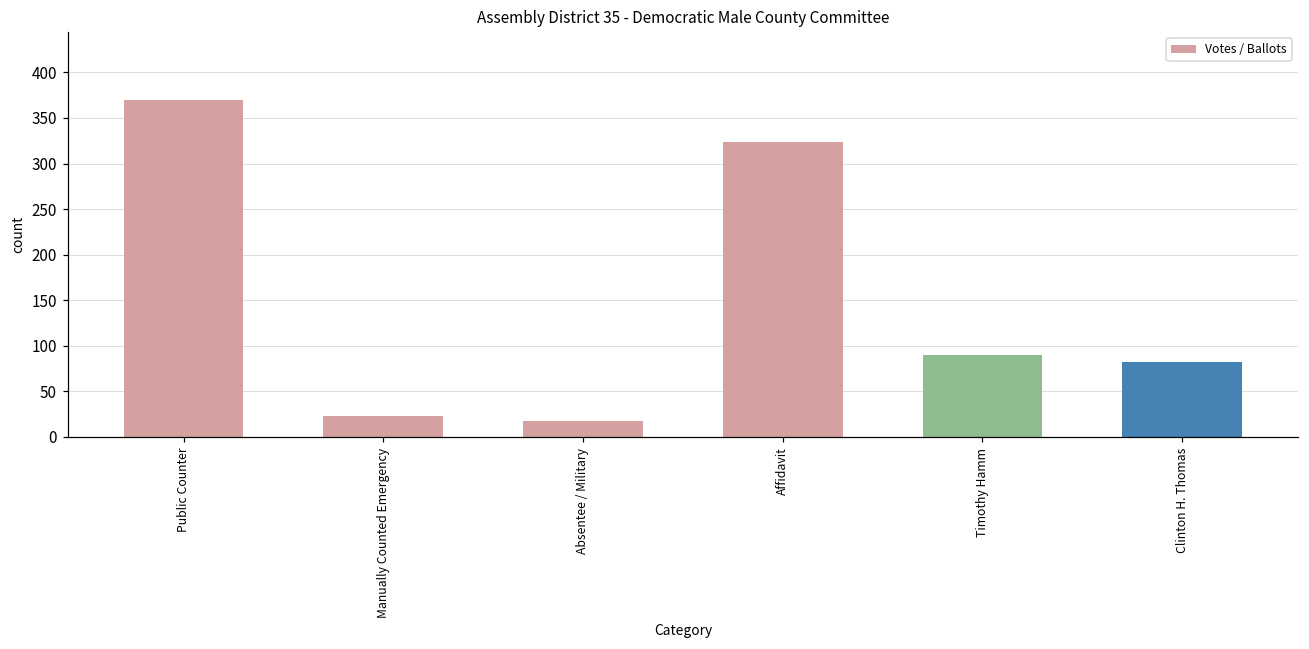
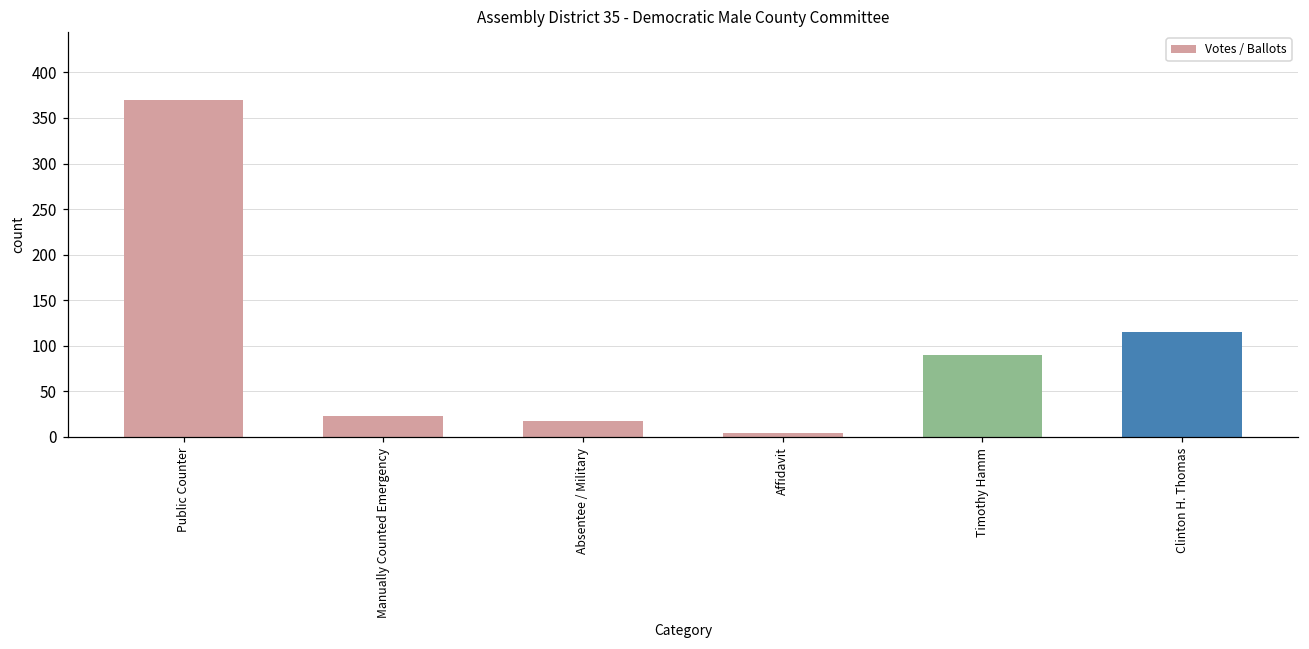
Affidavit: 320 -> 0
Clinton H. Thomas: 80 -> 120
